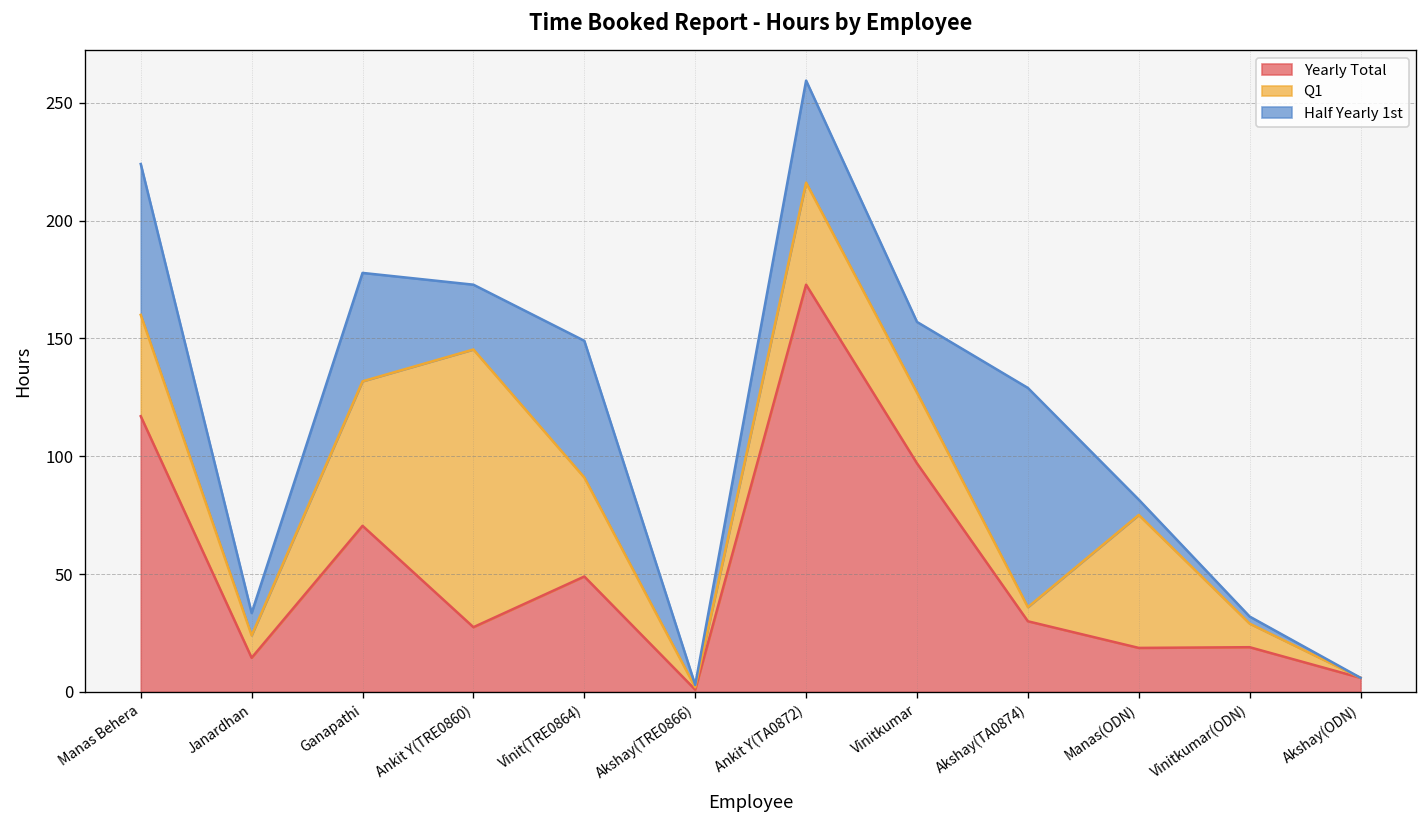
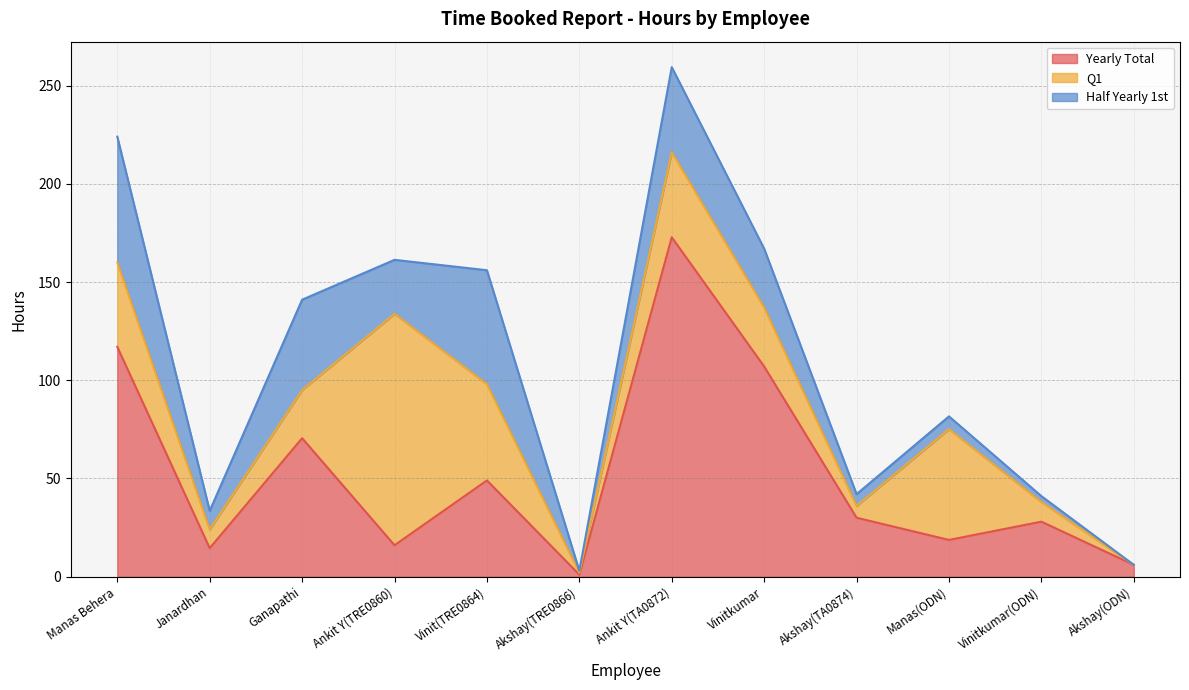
Q1, Ganapathi: 61 -> 25
Yearly Total, Ankit Y(TRE0860): 28 -> 16
Q1, Vinit(TRE0864): 42 -> 49
Yearly Total, Vinitkumar: 97 -> 107
Half Yearly 1st, Akshay(TA0874): 93 -> 6
Yearly Total, Vinitkumar(ODN): 19 -> 28
